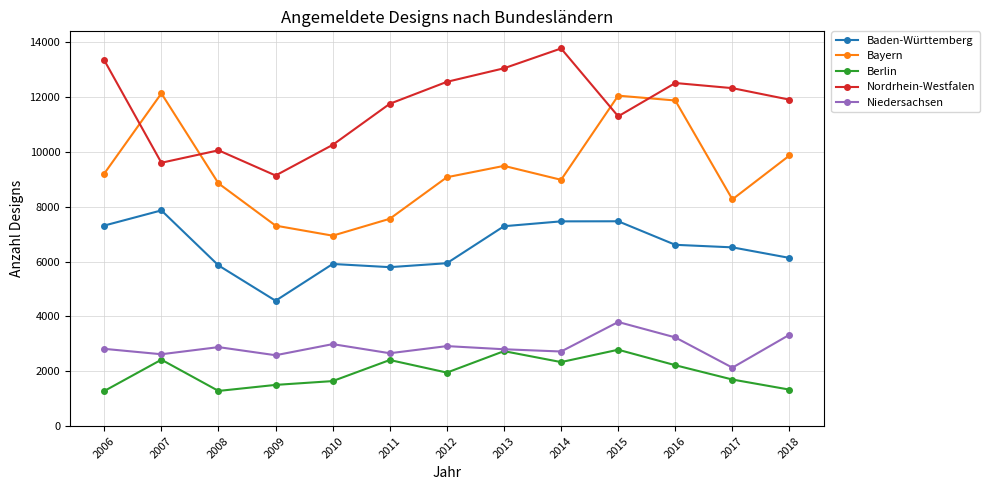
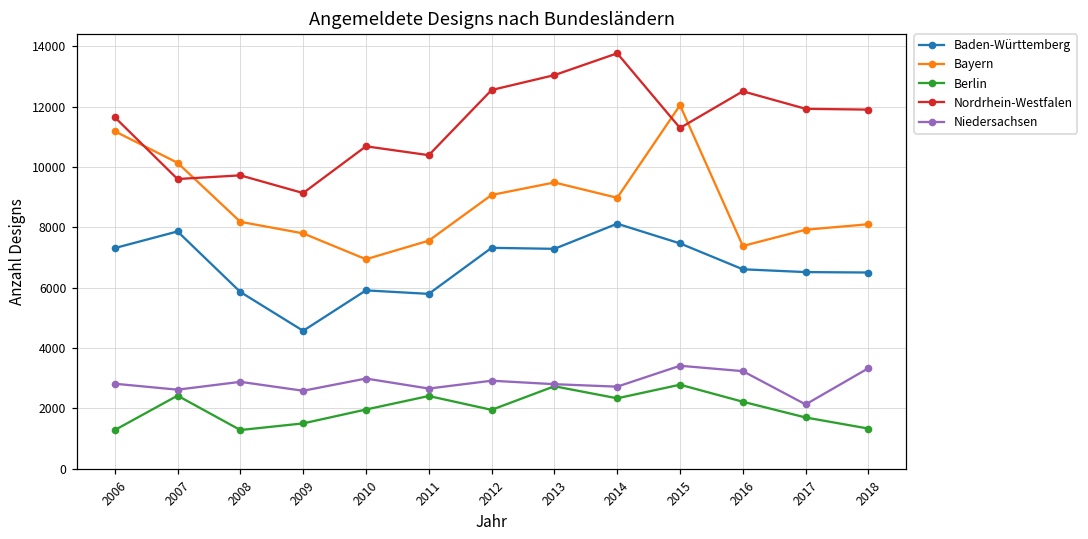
Bayern, 2006: 9200 -> 11200
Nordrhein-Westfalen, 2006: 13300 -> 11700
Bayern, 2007: 12100 -> 10100
Bayern, 2008: 8900 -> 8200
Nordrhein-Westfalen, 2008: 10100 -> 9700
Bayern, 2009: 7300 -> 7800
Berlin, 2010: 1600 -> 2000
Nordrhein-Westfalen, 2010: 10300 -> 10700
Nordrhein-Westfalen, 2011: 11800 -> 10400
Baden-Württemberg, 2012: 5900 -> 7300
Baden-Württemberg, 2014: 7500 -> 8100
Niedersachsen, 2015: 3800 -> 3400
Bayern, 2016: 11900 -> 7400
Bayern, 2017: 8300 -> 7900
Nordrhein-Westfalen, 2017: 12300 -> 11900
Baden-Württemberg, 2018: 6100 -> 6500
Bayern, 2018: 9900 -> 8100
